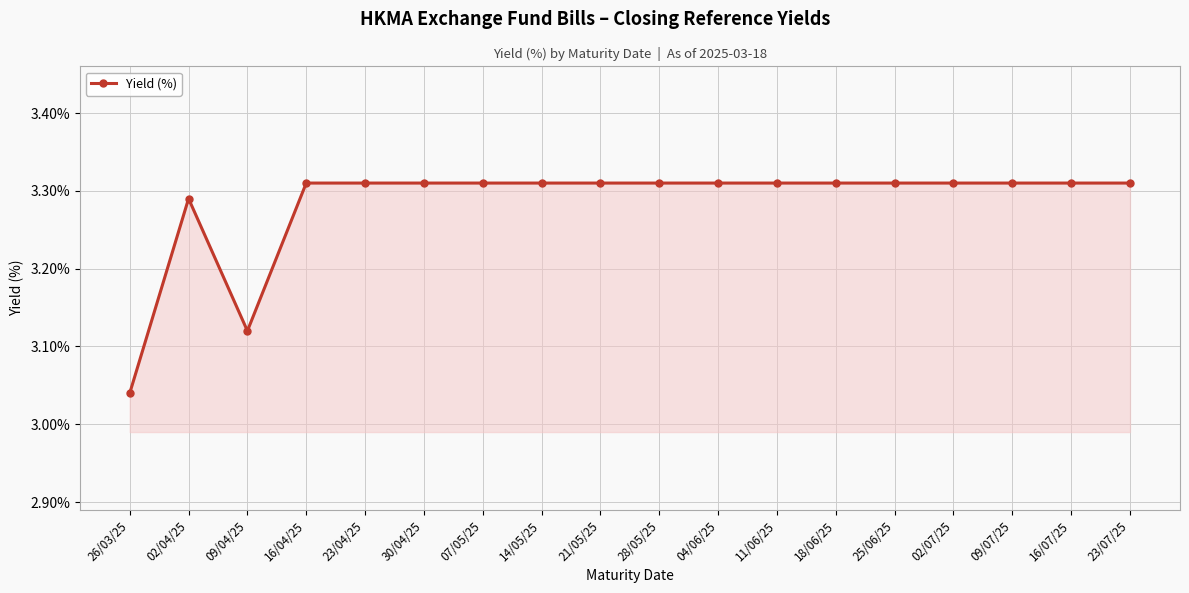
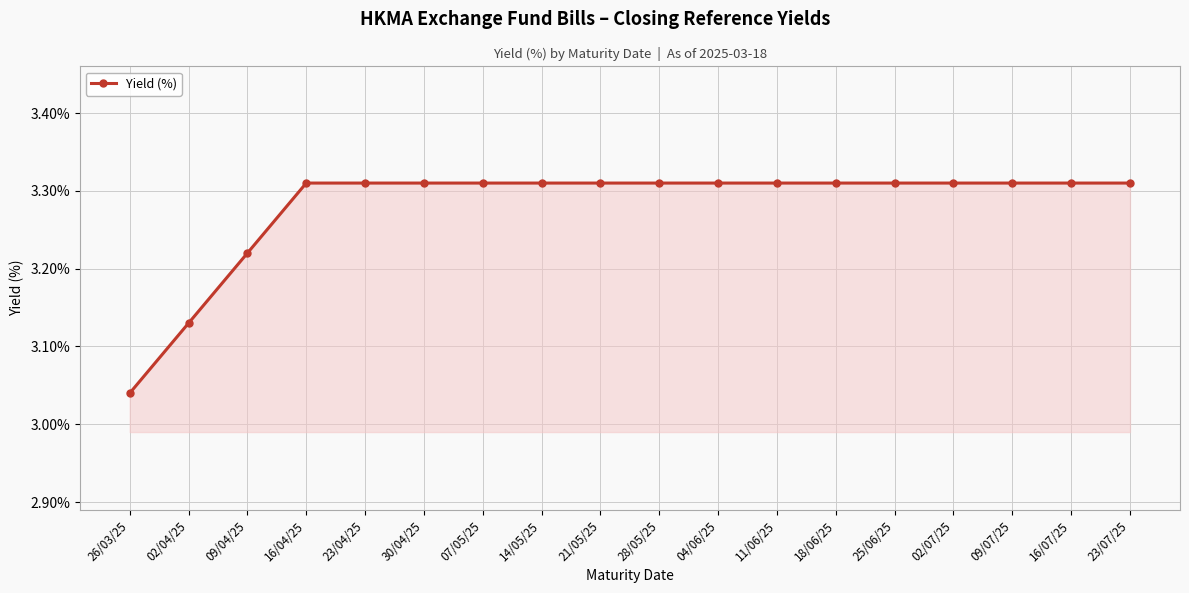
02/04/25: 3.29% -> 3.13%
09/04/25: 3.12% -> 3.22%
